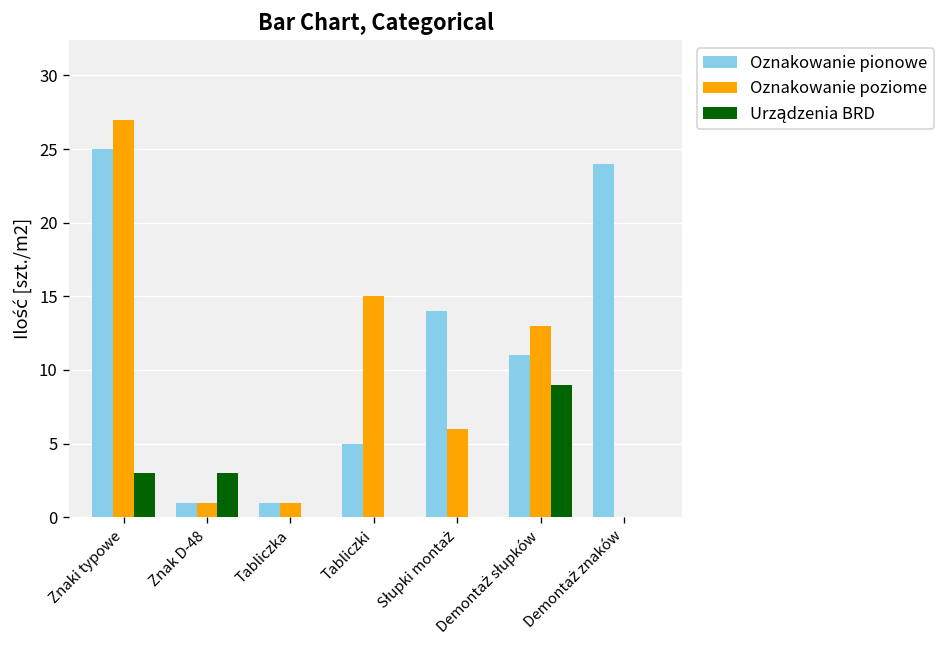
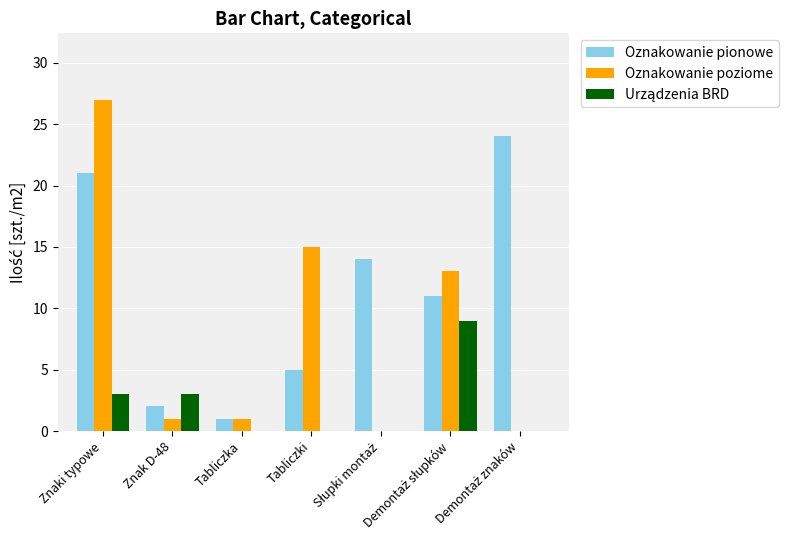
Oznakowanie pionowe, Znaki typowe: 25 -> 21
Oznakowanie pionowe, Znak D-48: 1 -> 2
Oznakowanie poziome, Słupki montaż: 6 -> 0
